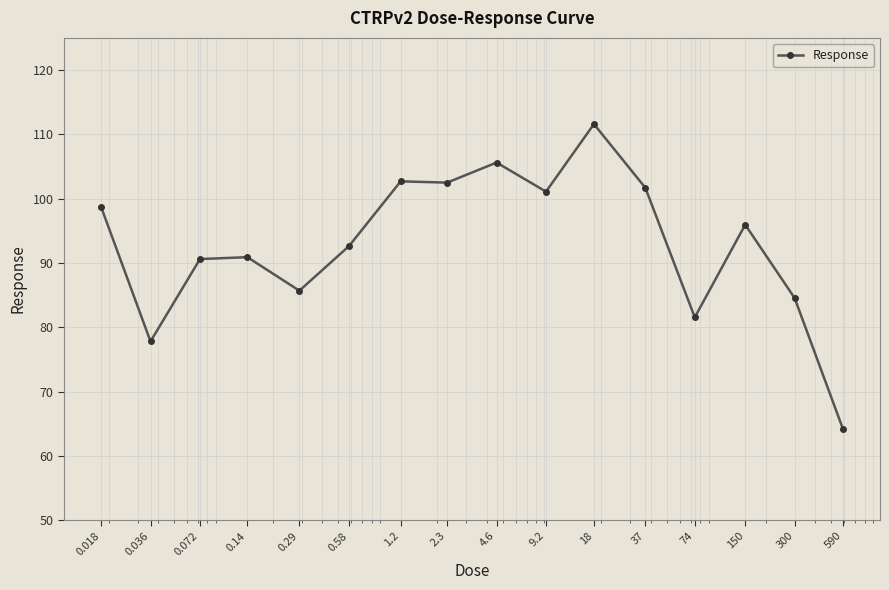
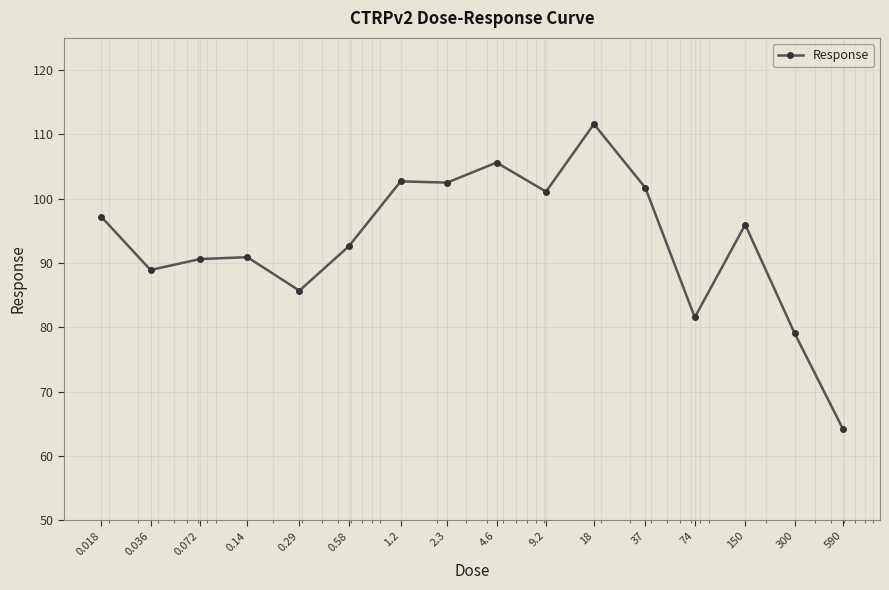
0.018: 99 -> 97
0.036: 78 -> 89
300: 85 -> 79
